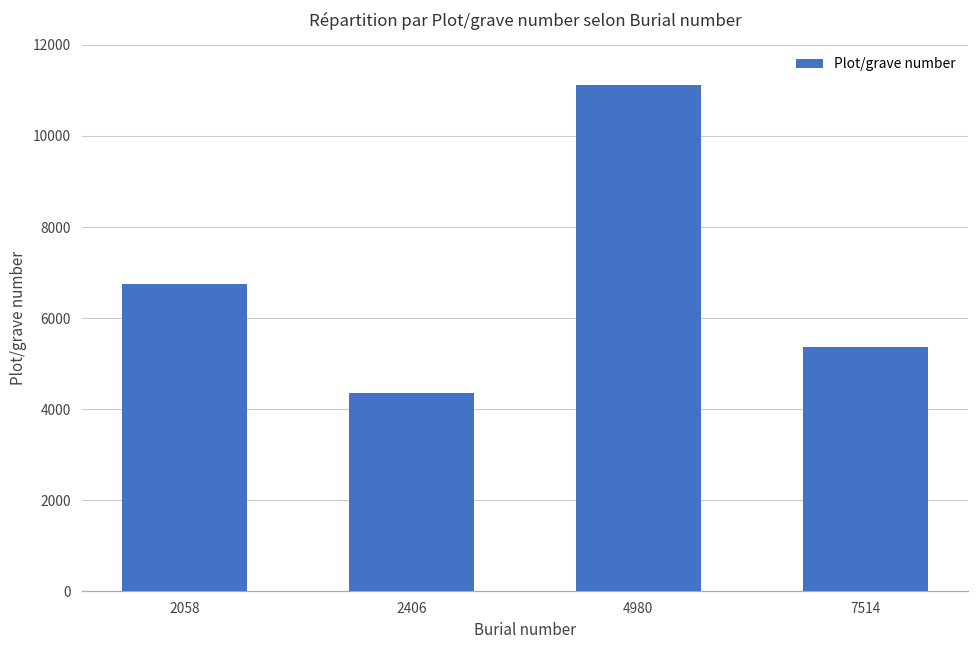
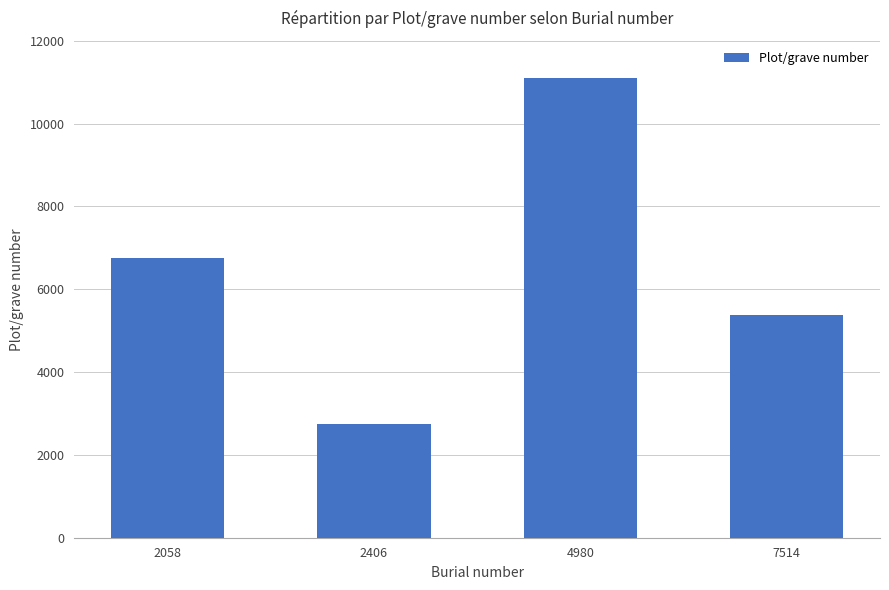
2406: 4300 -> 2800
